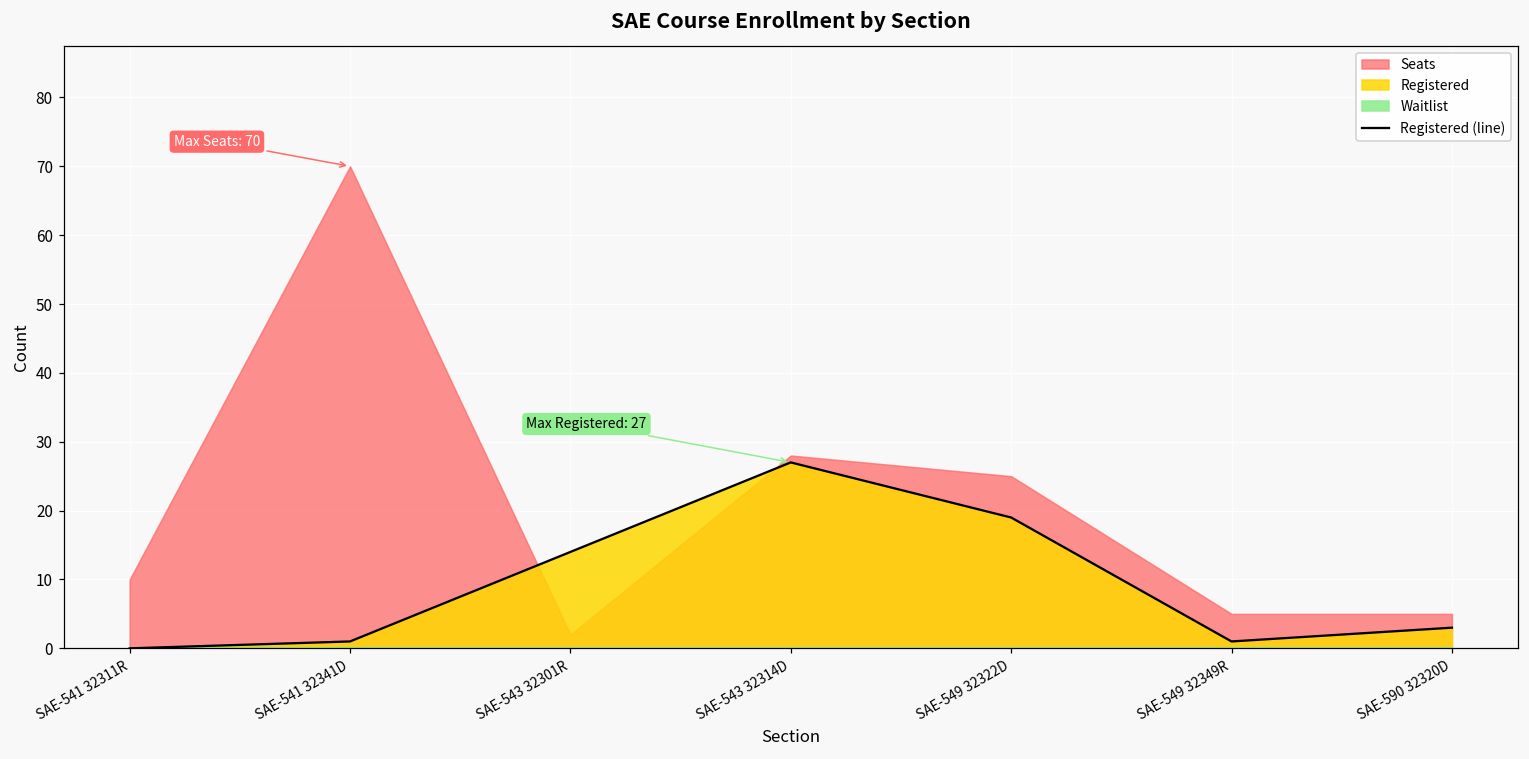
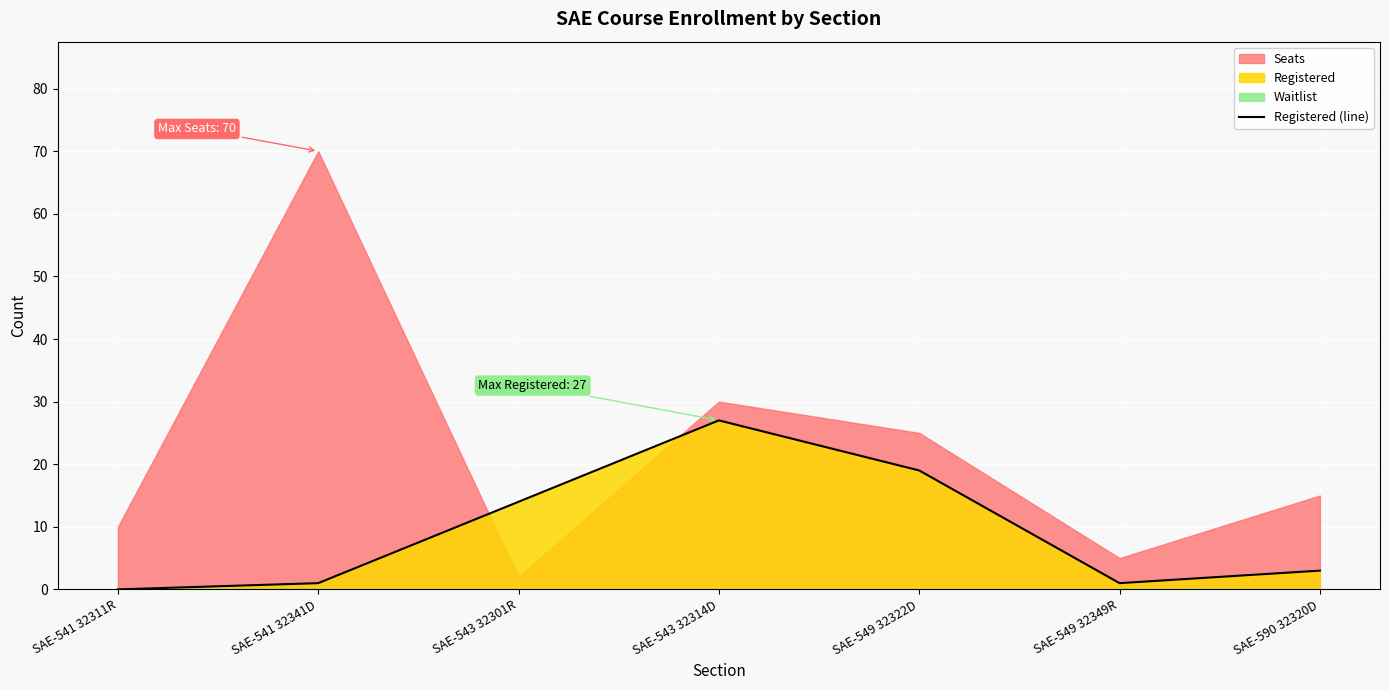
Seats, SAE-543 32314D: 28 -> 30
Seats, SAE-590 32320D: 5 -> 15
